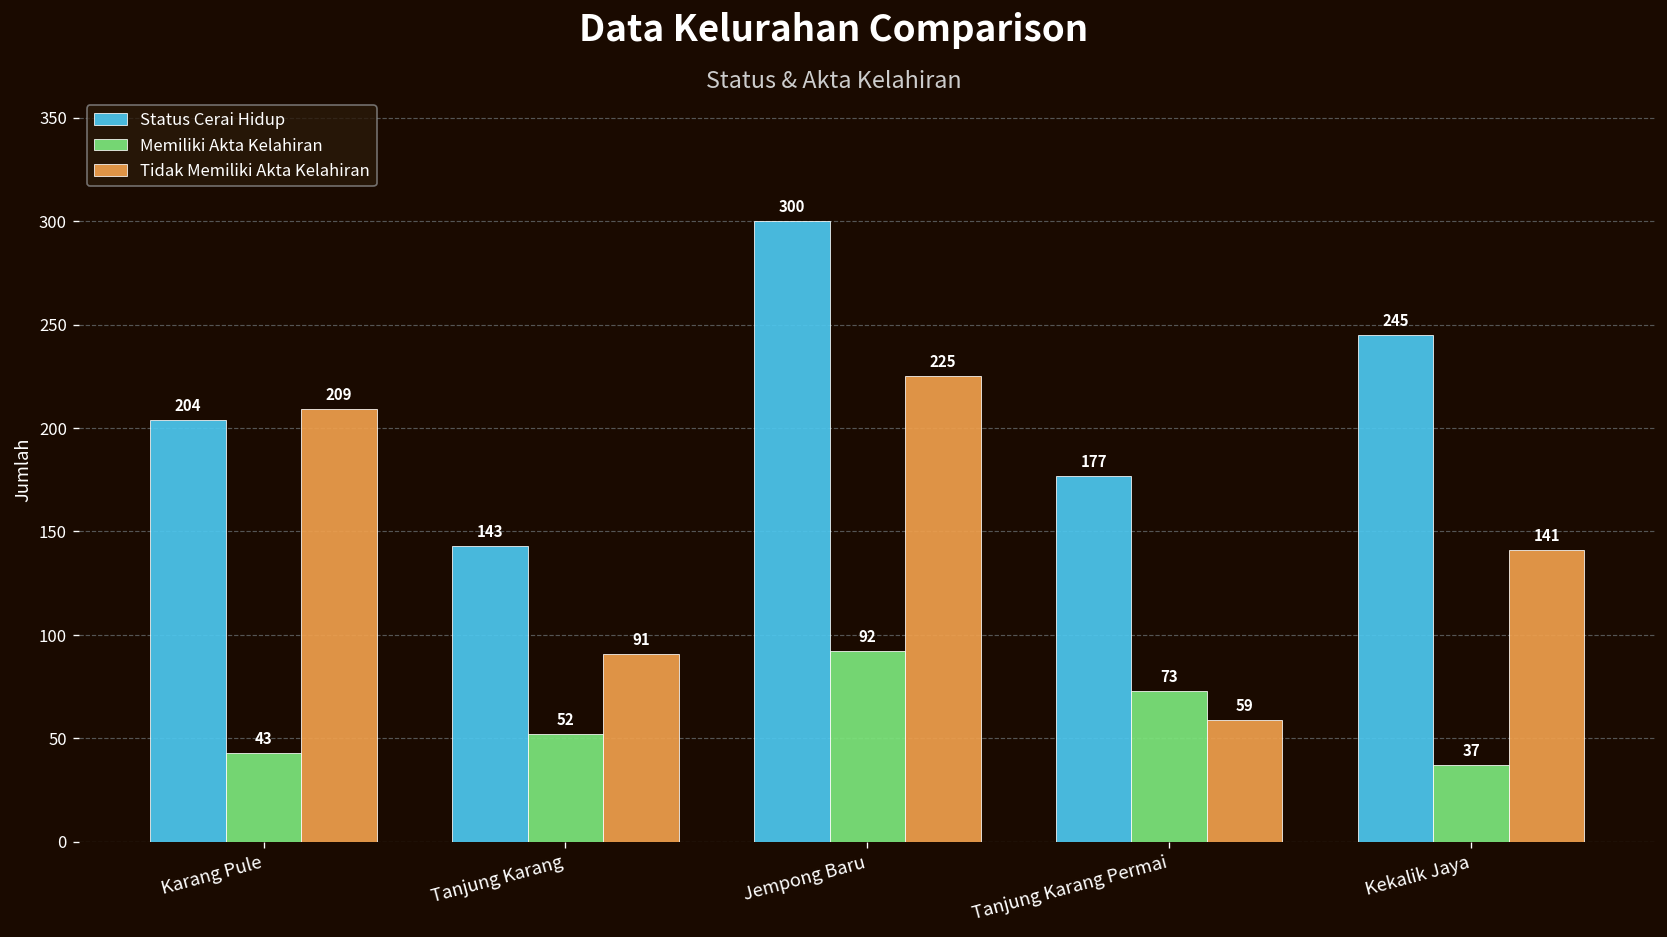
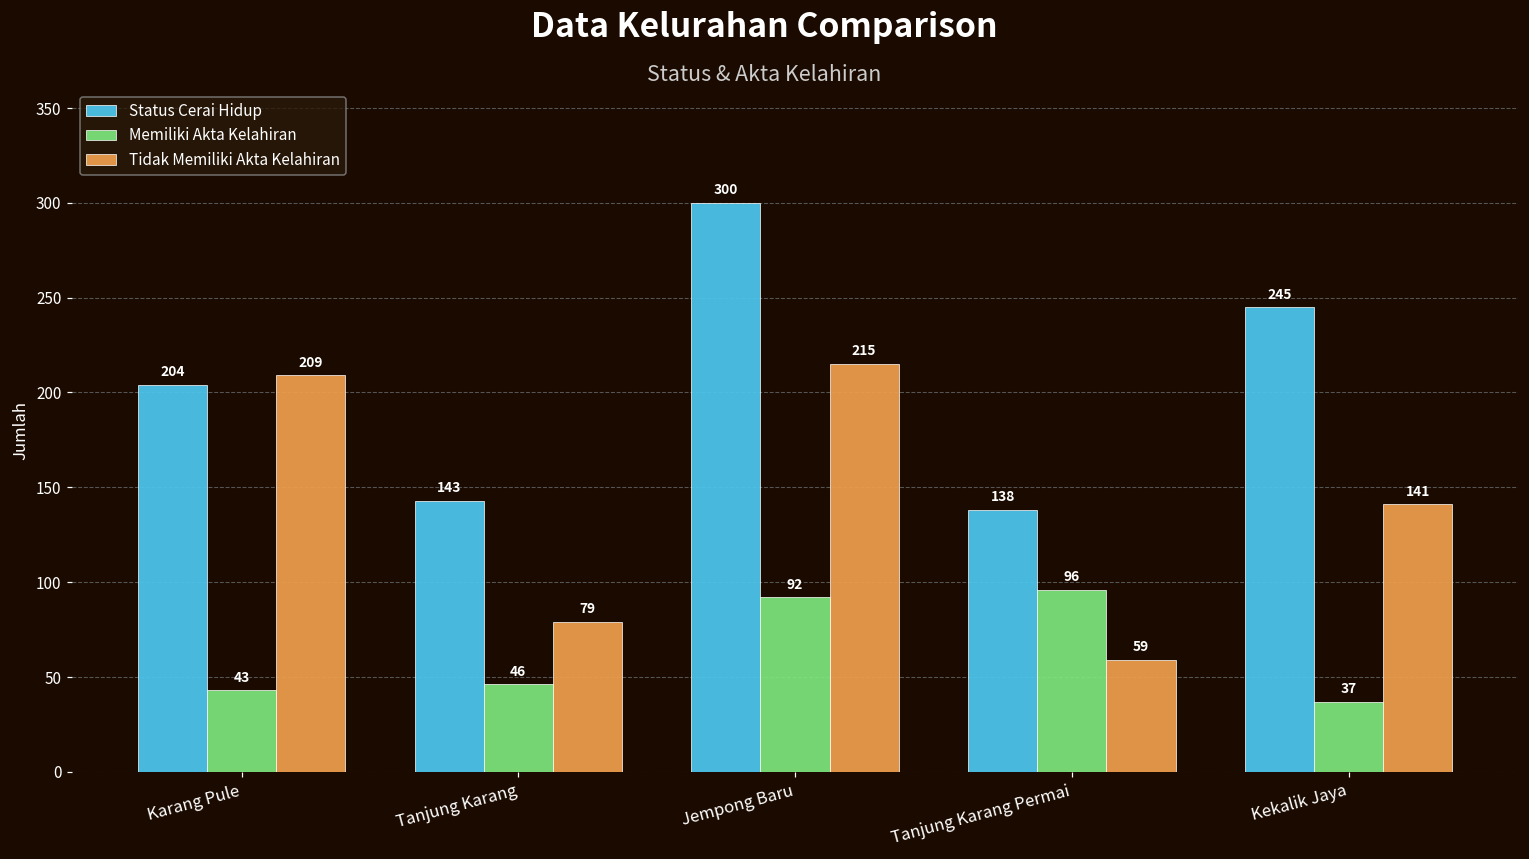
Memiliki Akta Kelahiran, Tanjung Karang: 52 -> 46
Tidak Memiliki Akta Kelahiran, Tanjung Karang: 91 -> 79
Tidak Memiliki Akta Kelahiran, Jempong Baru: 225 -> 215
Status Cerai Hidup, Tanjung Karang Permai: 177 -> 138
Memiliki Akta Kelahiran, Tanjung Karang Permai: 73 -> 96
